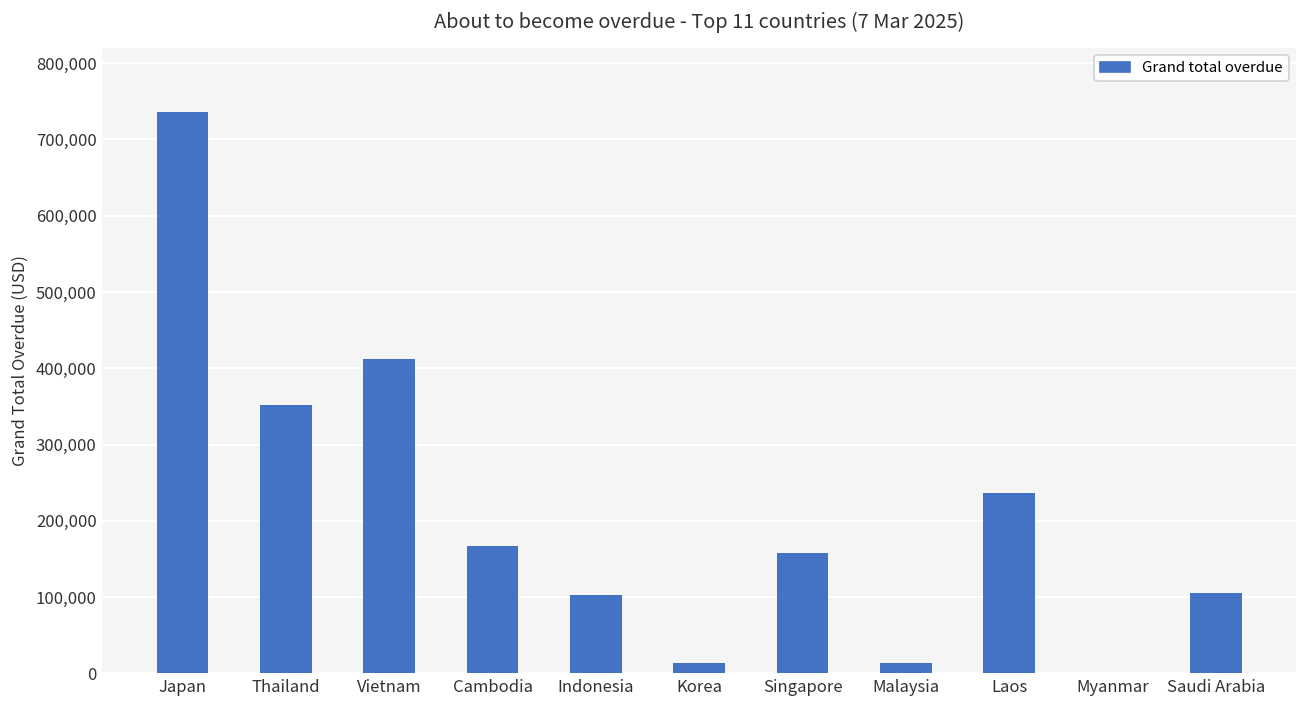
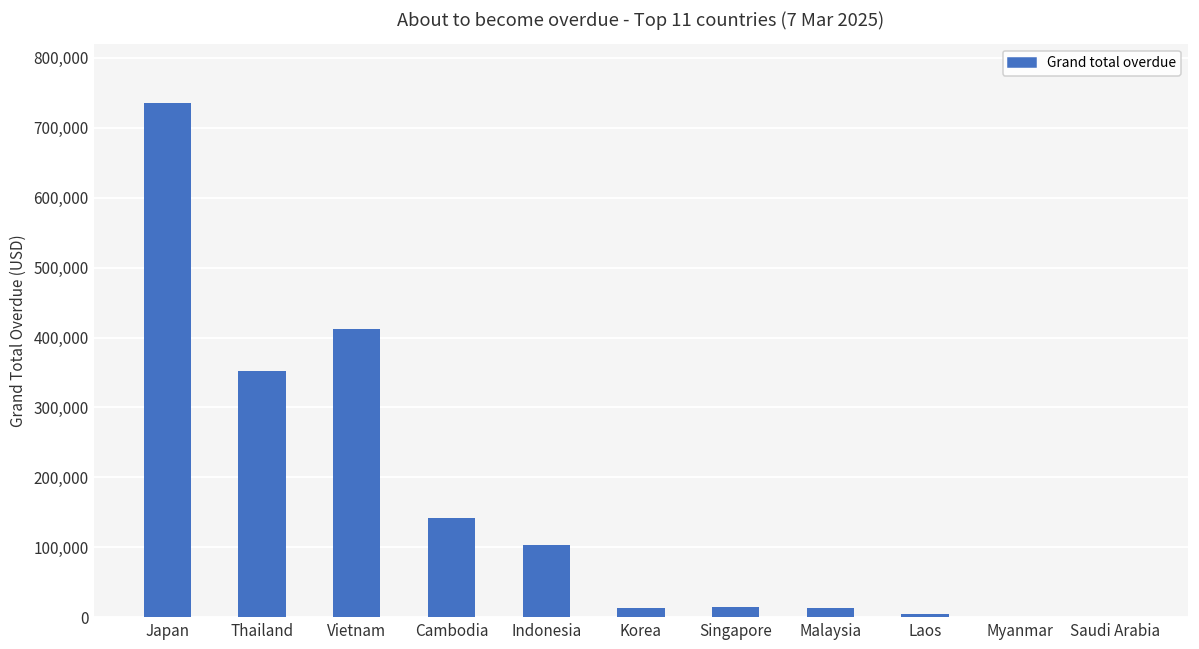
Cambodia: 170,000 -> 140,000
Singapore: 160,000 -> 10,000
Laos: 240,000 -> 0
Saudi Arabia: 110,000 -> 0
